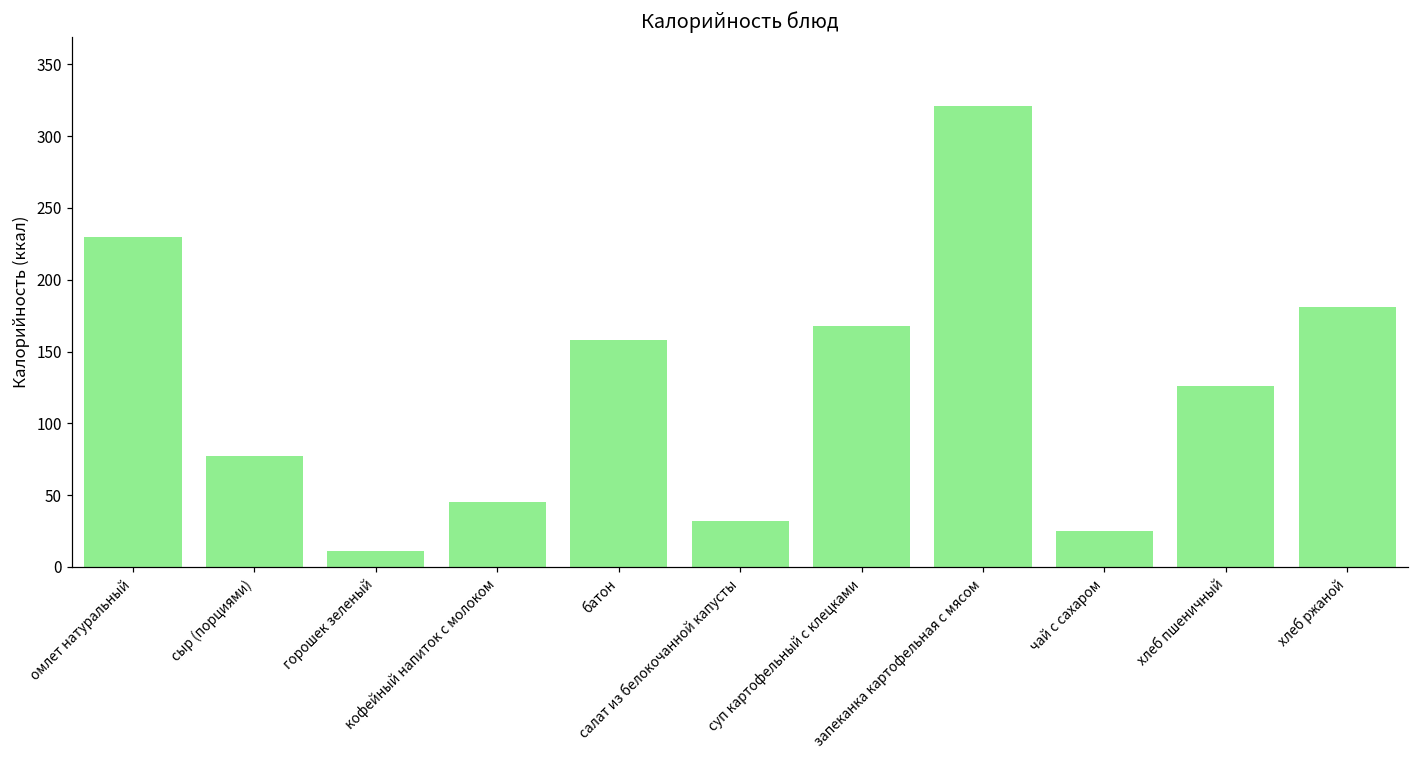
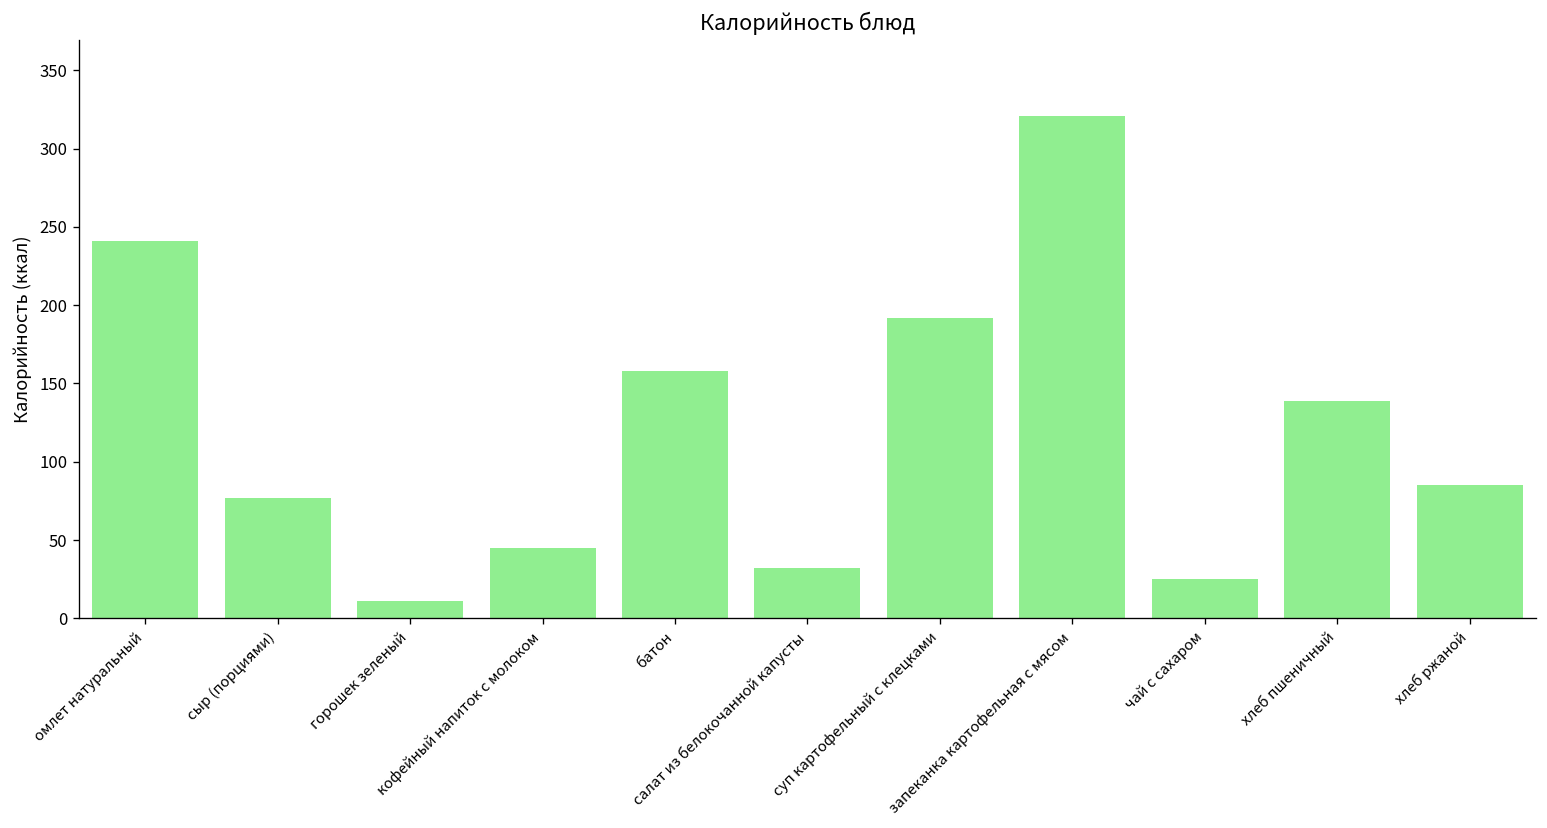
омлет натуральный: 230 -> 241
суп картофельный с клецками: 168 -> 192
хлеб пшеничный: 126 -> 139
хлеб ржаной: 181 -> 85
